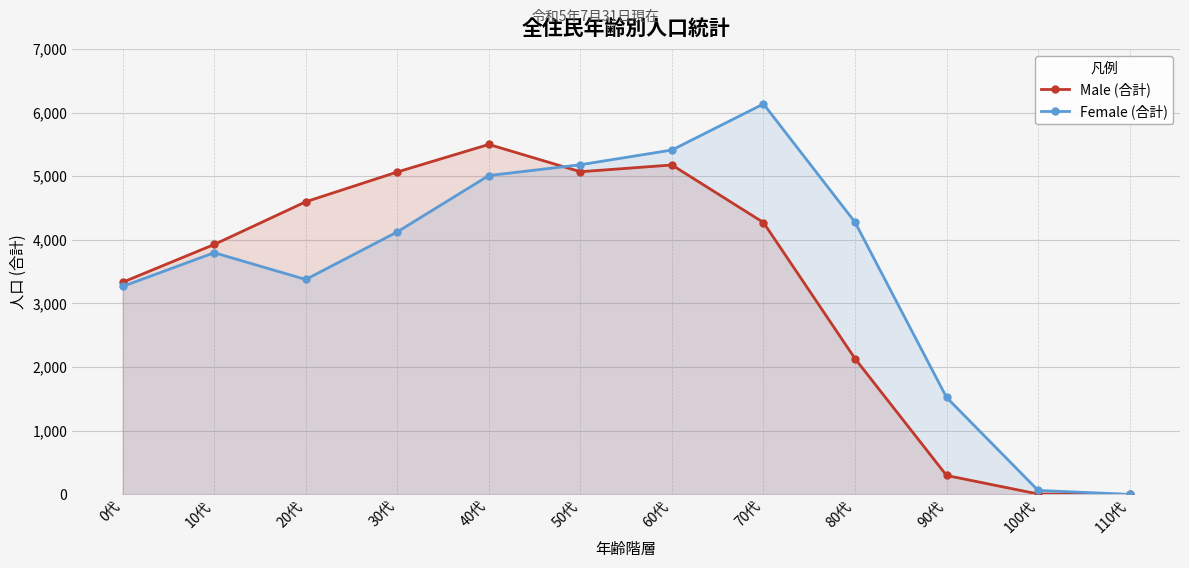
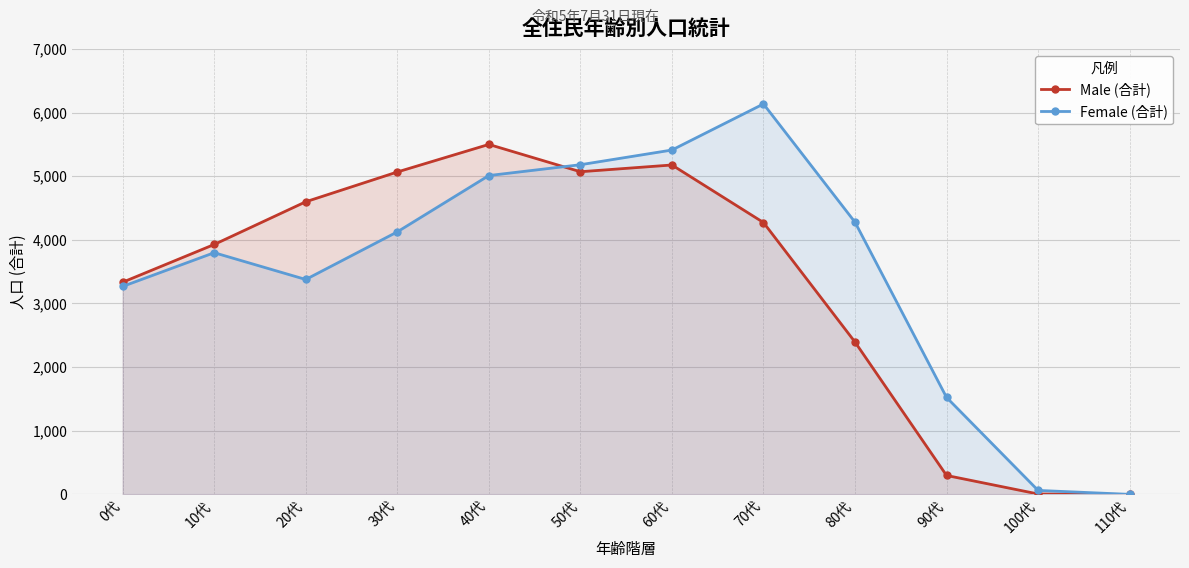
Male (合計), 80代: 2,100 -> 2,400
